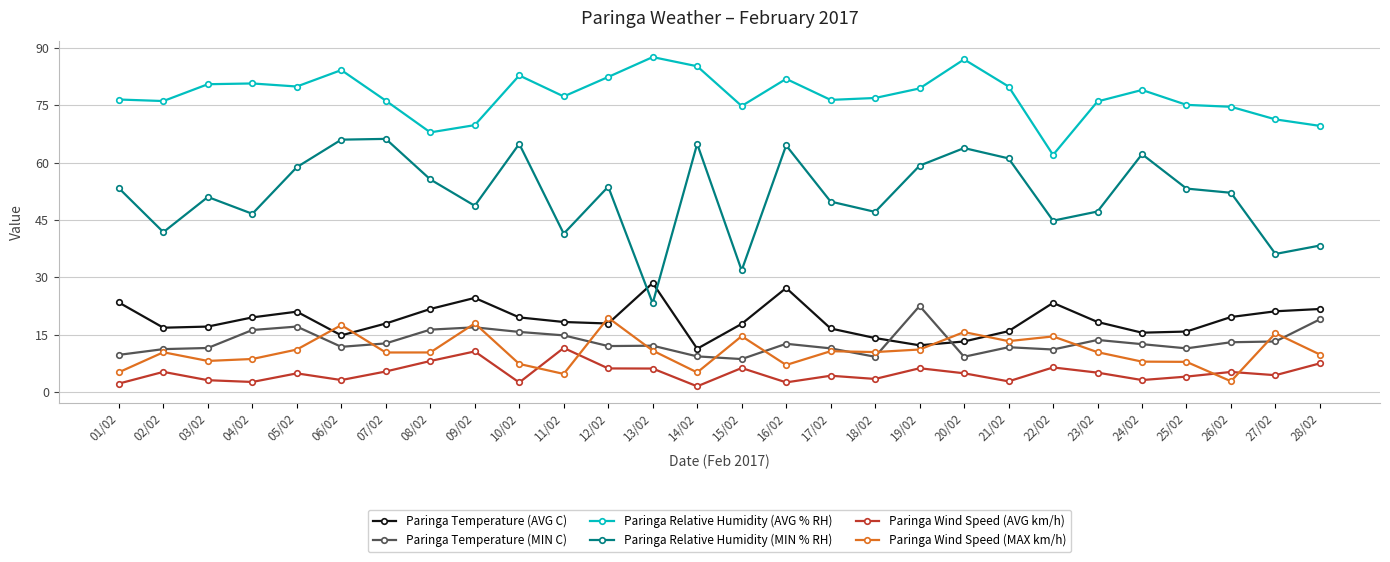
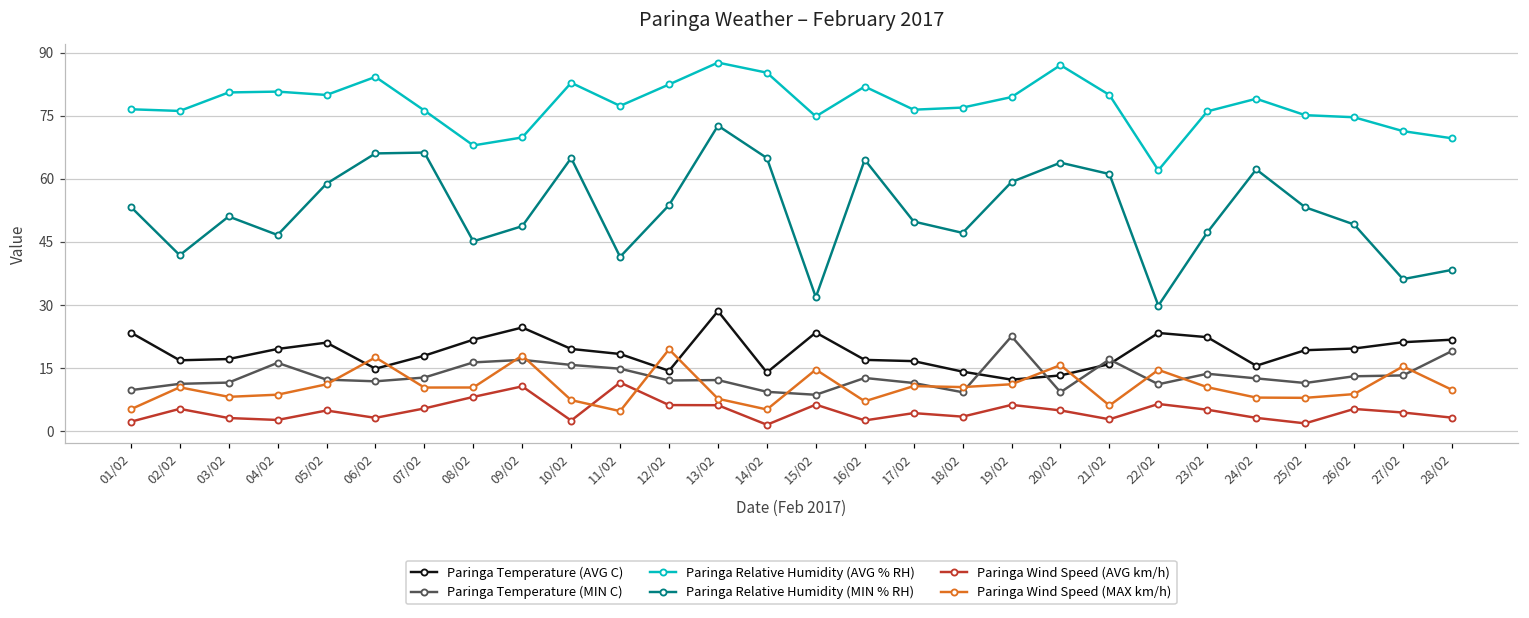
Paringa Temperature (MIN C), 05/02: 17 -> 12
Paringa Relative Humidity (MIN % RH), 08/02: 56 -> 45
Paringa Temperature (AVG C), 12/02: 18 -> 14
Paringa Relative Humidity (MIN % RH), 13/02: 23 -> 73
Paringa Wind Speed (MAX km/h), 13/02: 11 -> 8
Paringa Temperature (AVG C), 14/02: 11 -> 14
Paringa Temperature (AVG C), 15/02: 18 -> 23
Paringa Temperature (AVG C), 16/02: 27 -> 17
Paringa Temperature (MIN C), 21/02: 12 -> 17
Paringa Wind Speed (MAX km/h), 21/02: 13 -> 6
Paringa Relative Humidity (MIN % RH), 22/02: 45 -> 30
Paringa Temperature (AVG C), 23/02: 18 -> 22
Paringa Temperature (AVG C), 25/02: 16 -> 19
Paringa Wind Speed (AVG km/h), 25/02: 4 -> 2
Paringa Relative Humidity (MIN % RH), 26/02: 52 -> 49
Paringa Wind Speed (MAX km/h), 26/02: 3 -> 9
Paringa Wind Speed (AVG km/h), 28/02: 7 -> 3
